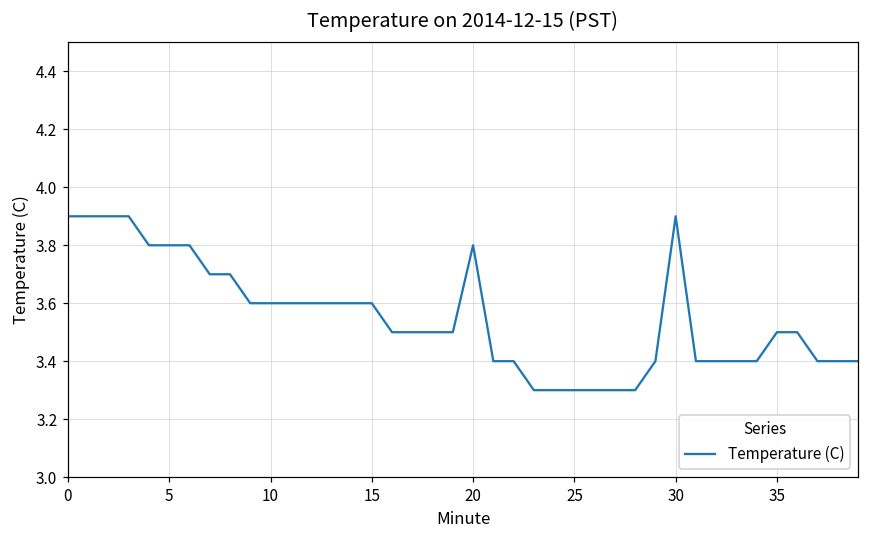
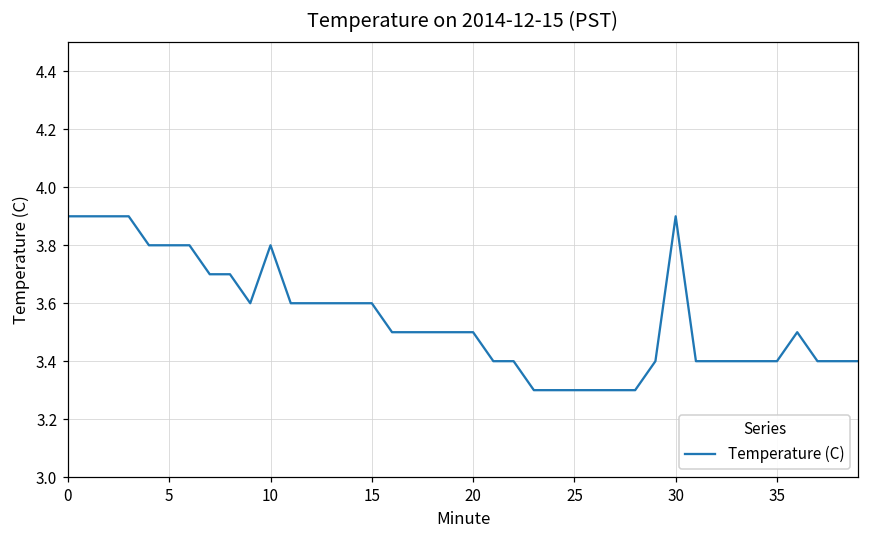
10: 3.6 -> 3.8
20: 3.8 -> 3.5
35: 3.5 -> 3.4
